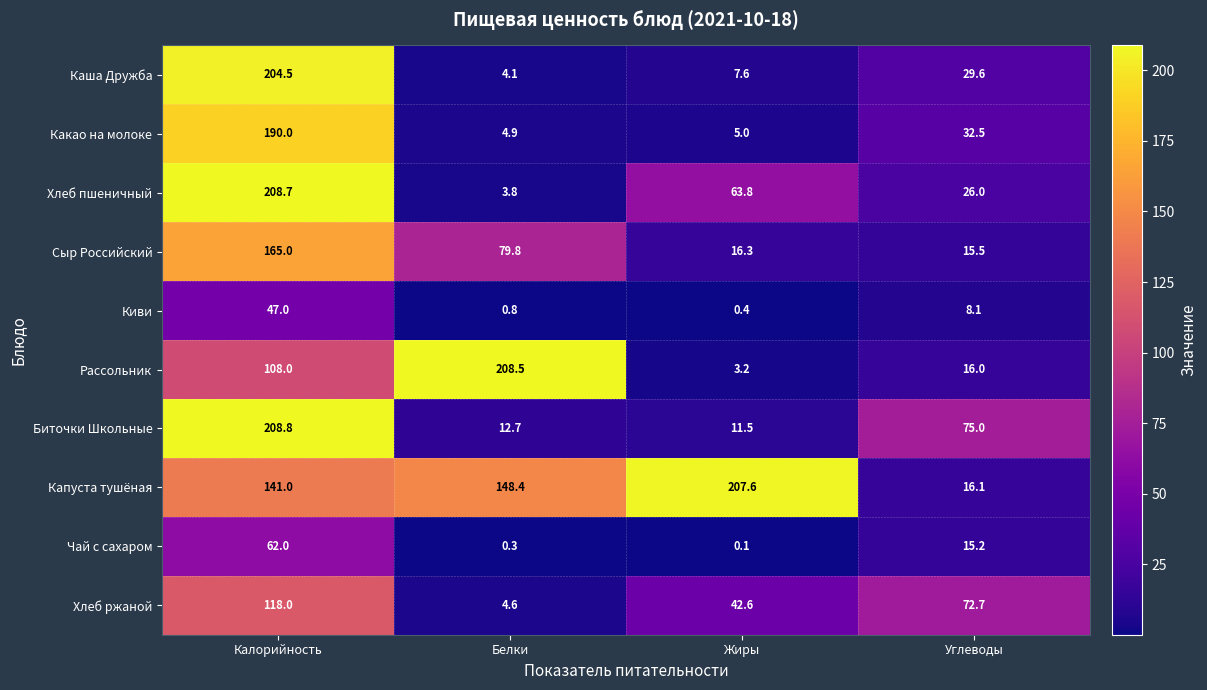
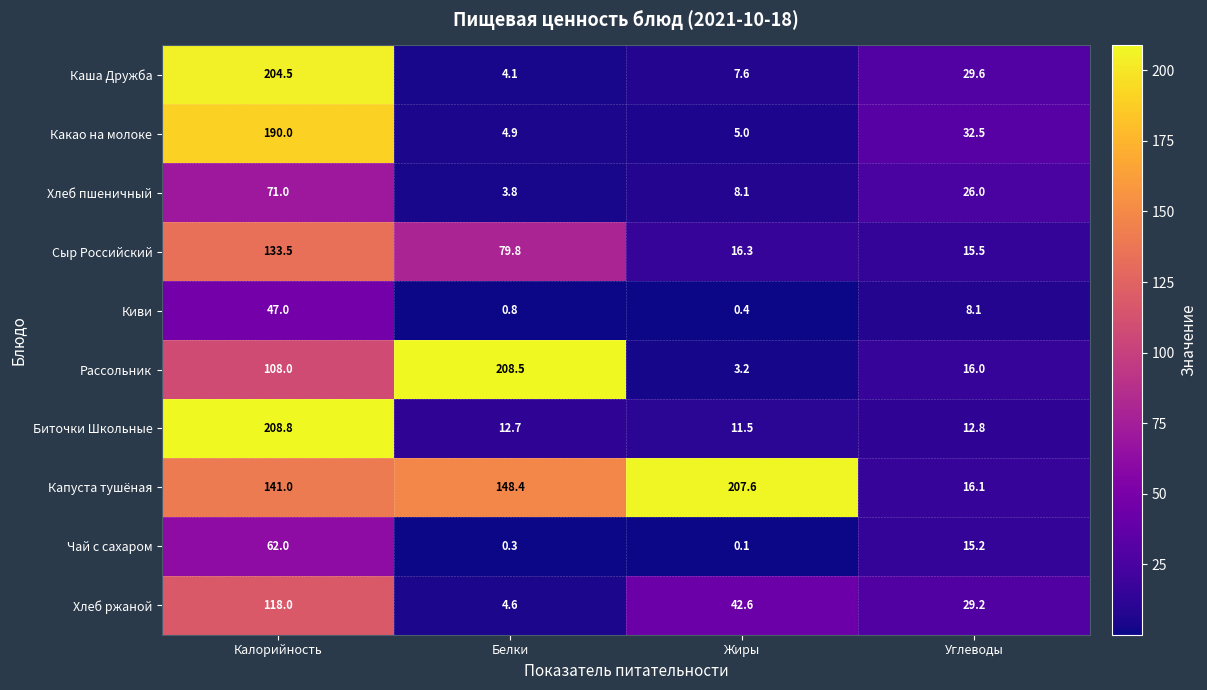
Хлеб пшеничный, Калорийность: 208.7 -> 71.0
Хлеб пшеничный, Жиры: 63.8 -> 8.1
Сыр Российский, Калорийность: 165.0 -> 133.5
Биточки Школьные, Углеводы: 75.0 -> 12.8
Хлеб ржаной, Углеводы: 72.7 -> 29.2
